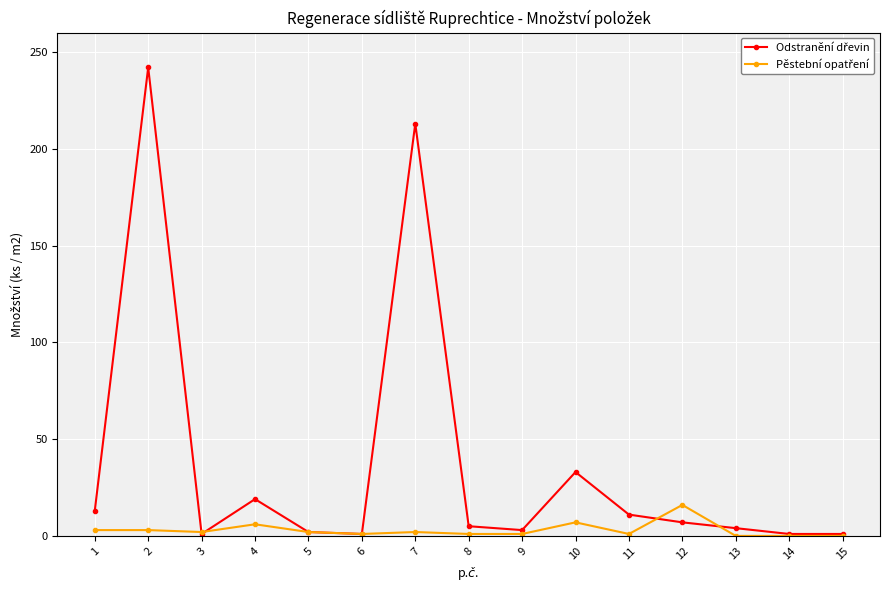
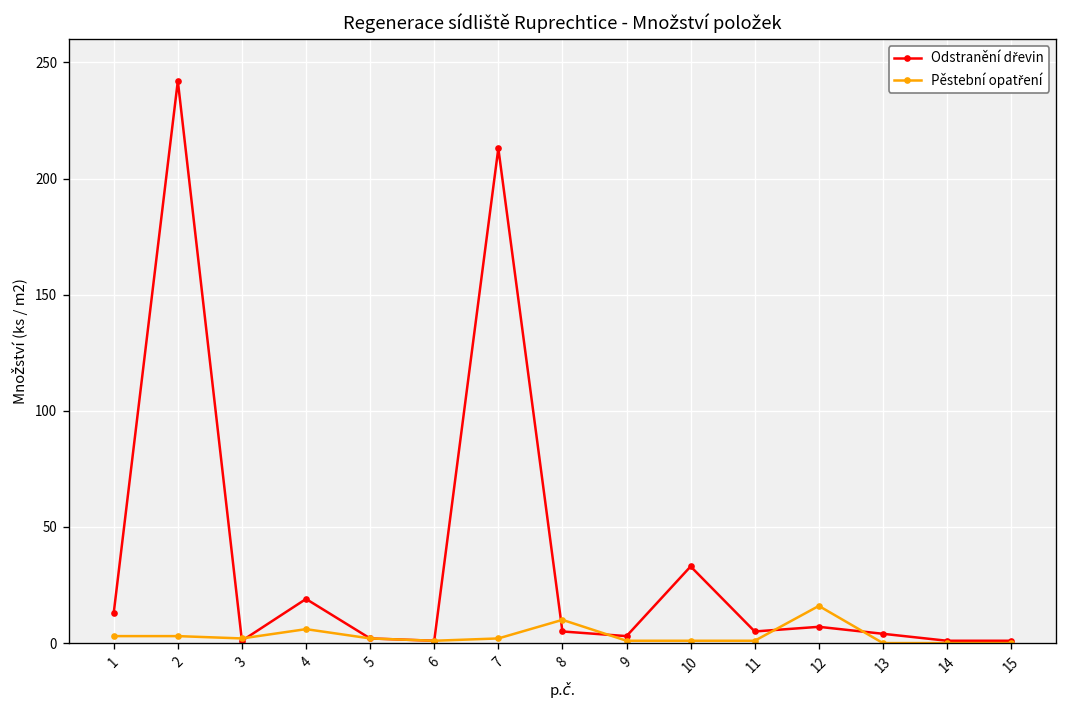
Pěstební opatření, 8: 1 -> 10
Pěstební opatření, 10: 7 -> 1
Odstranění dřevin, 11: 11 -> 5
